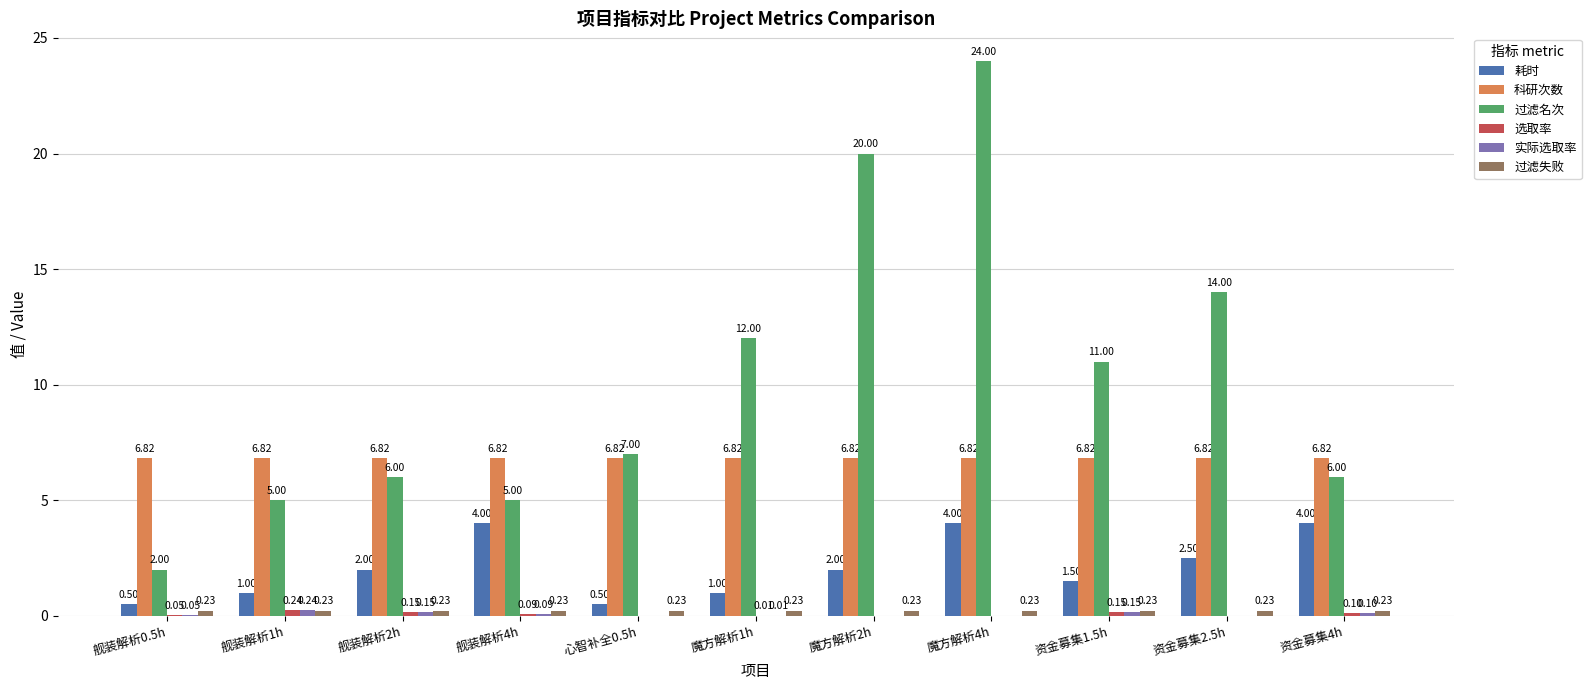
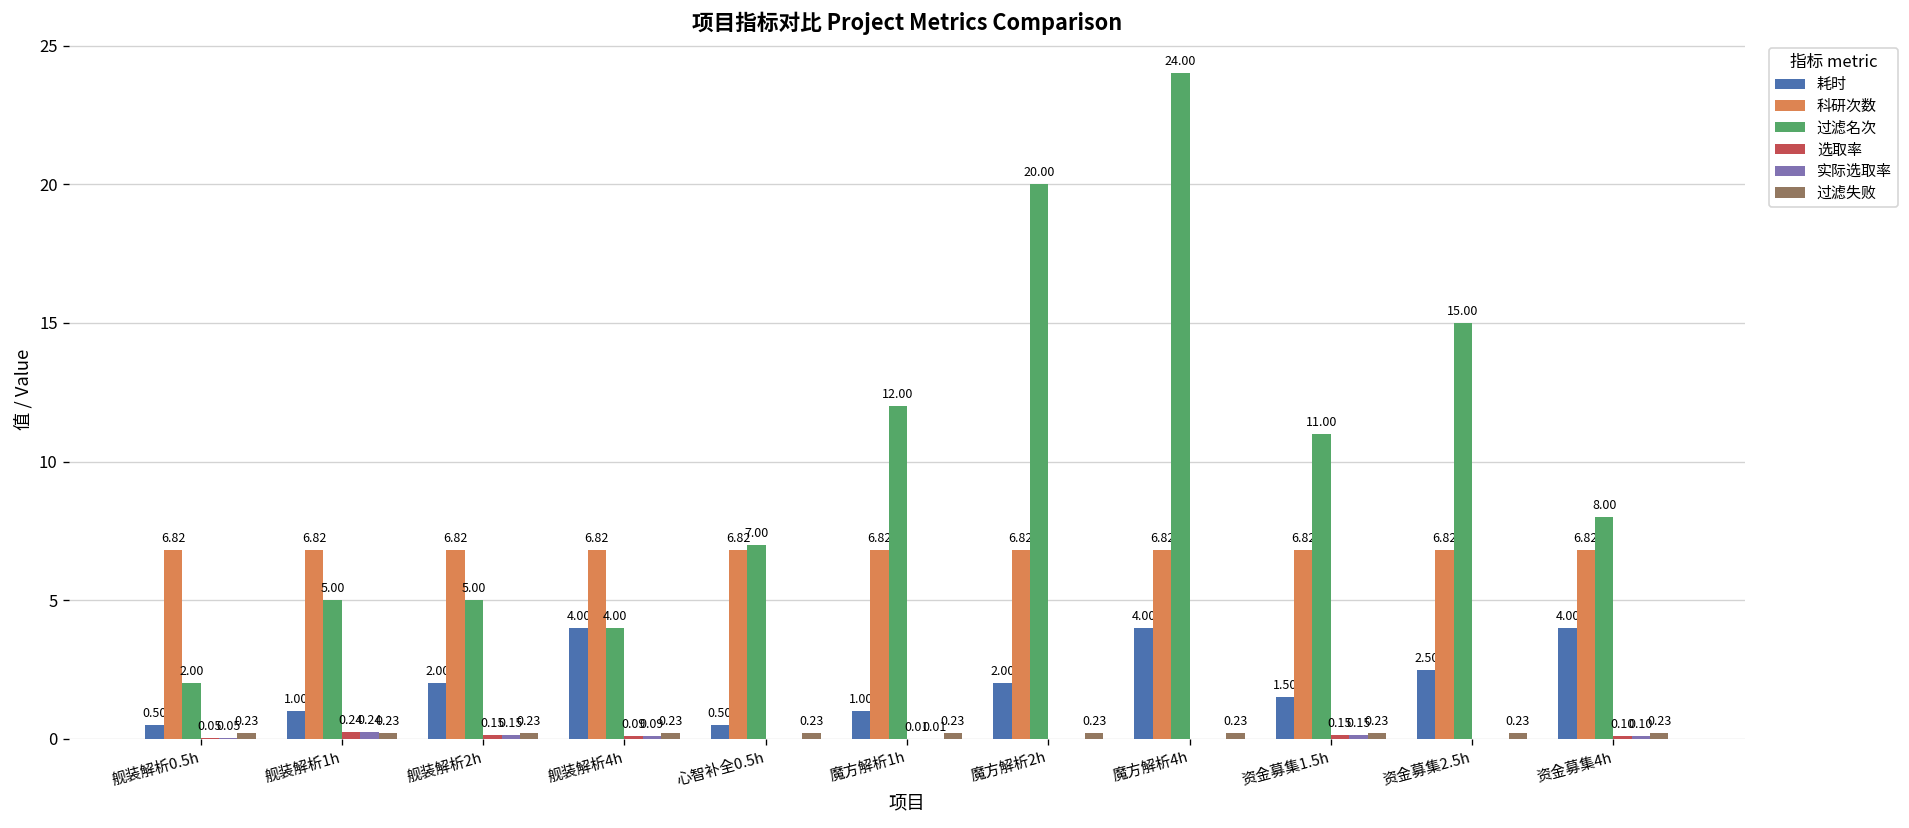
过滤名次, 舰装解析2h: 6.00 -> 5.00
过滤名次, 舰装解析4h: 5.00 -> 4.00
过滤名次, 资金募集2.5h: 14.00 -> 15.00
过滤名次, 资金募集4h: 6.00 -> 8.00
